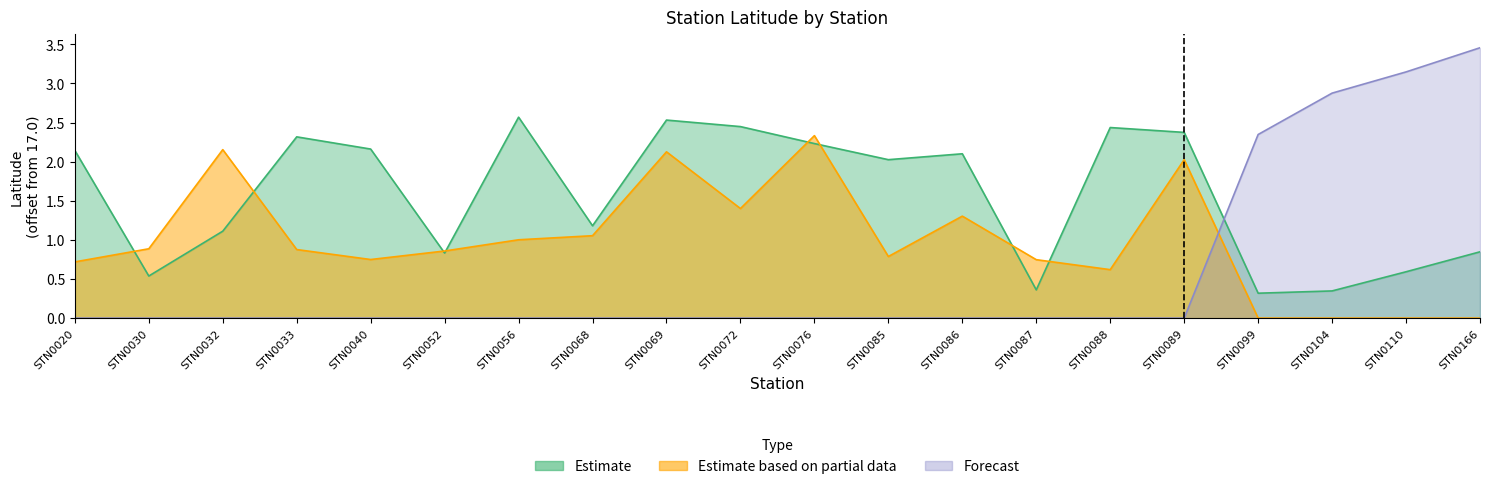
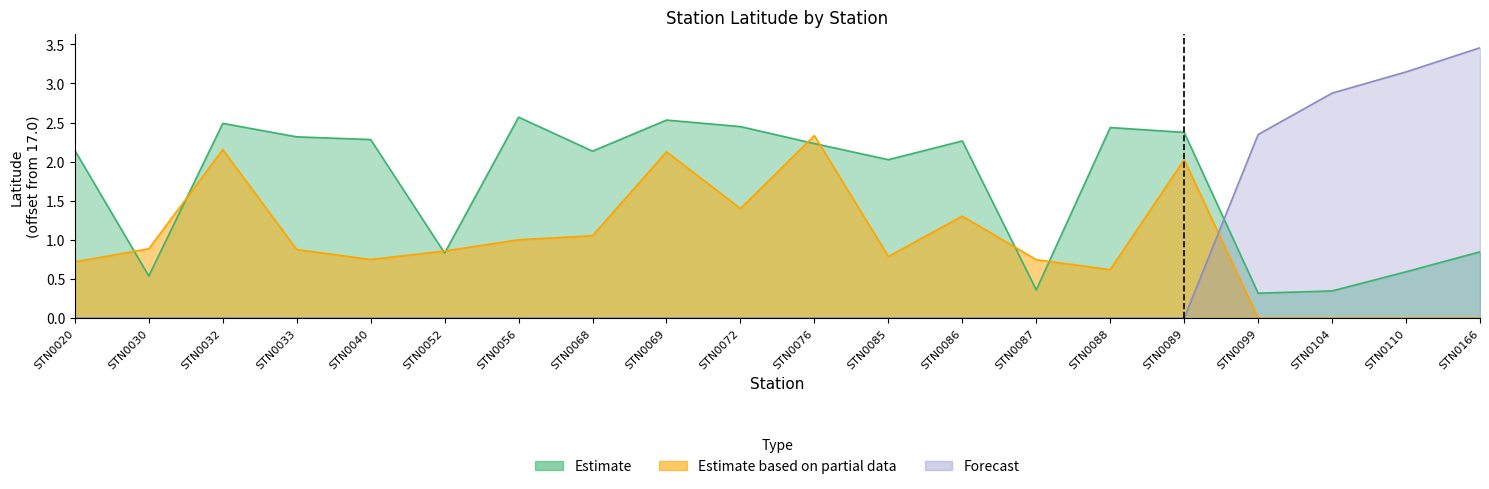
Estimate, STN0032: 1.1 -> 2.5
Estimate, STN0040: 2.2 -> 2.3
Estimate, STN0068: 1.2 -> 2.1
Estimate, STN0086: 2.1 -> 2.3
